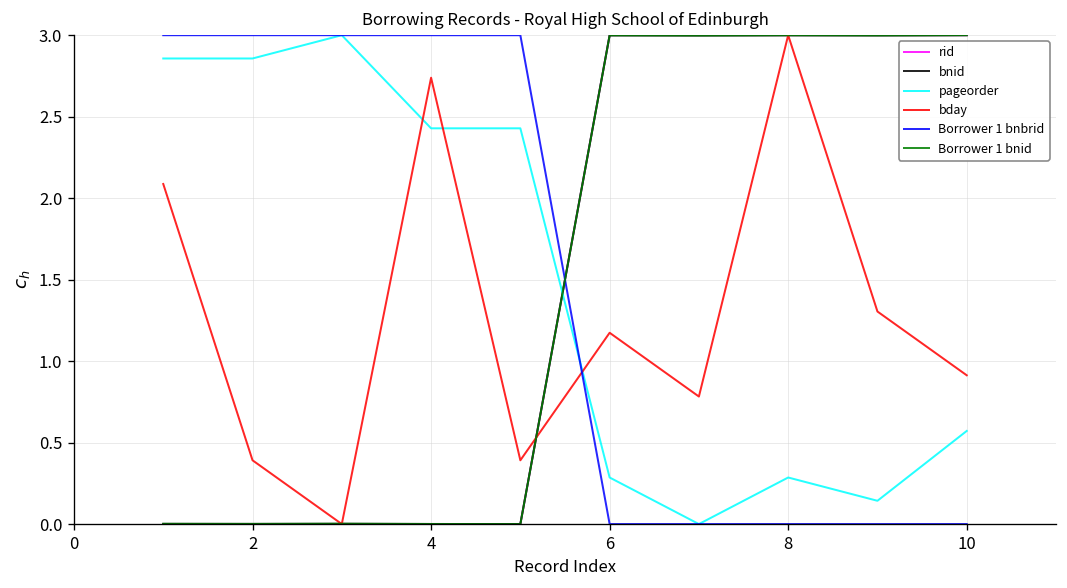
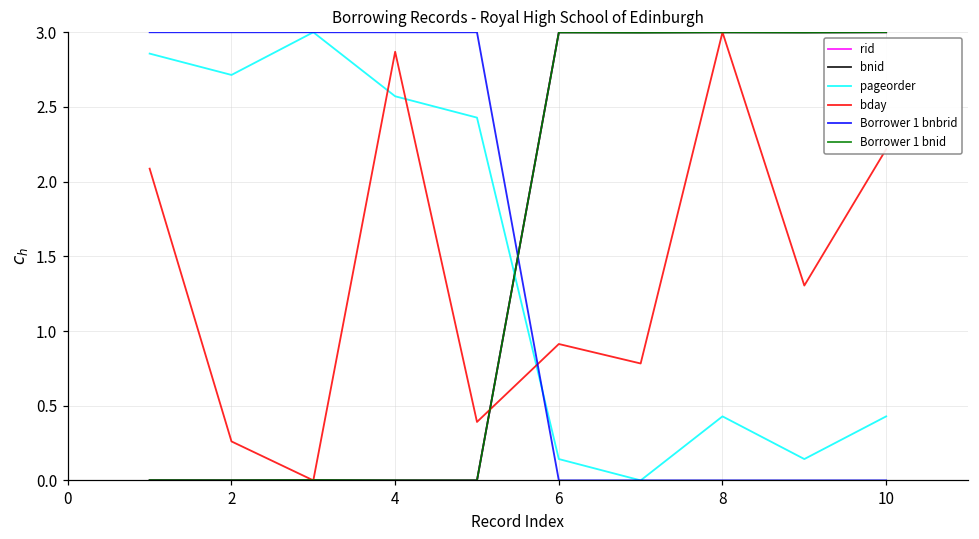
pageorder, 2: 2.86 -> 2.71
bday, 2: 0.39 -> 0.26
pageorder, 4: 2.43 -> 2.57
bday, 4: 2.74 -> 2.87
pageorder, 6: 0.29 -> 0.14
bday, 6: 1.17 -> 0.91
pageorder, 8: 0.29 -> 0.43
pageorder, 10: 0.57 -> 0.43
bday, 10: 0.91 -> 2.22
